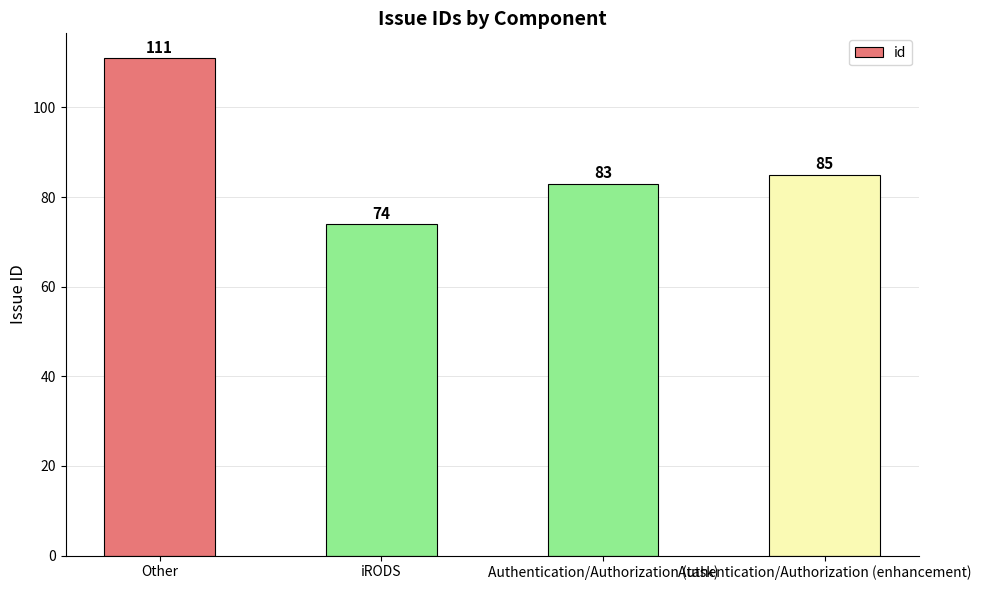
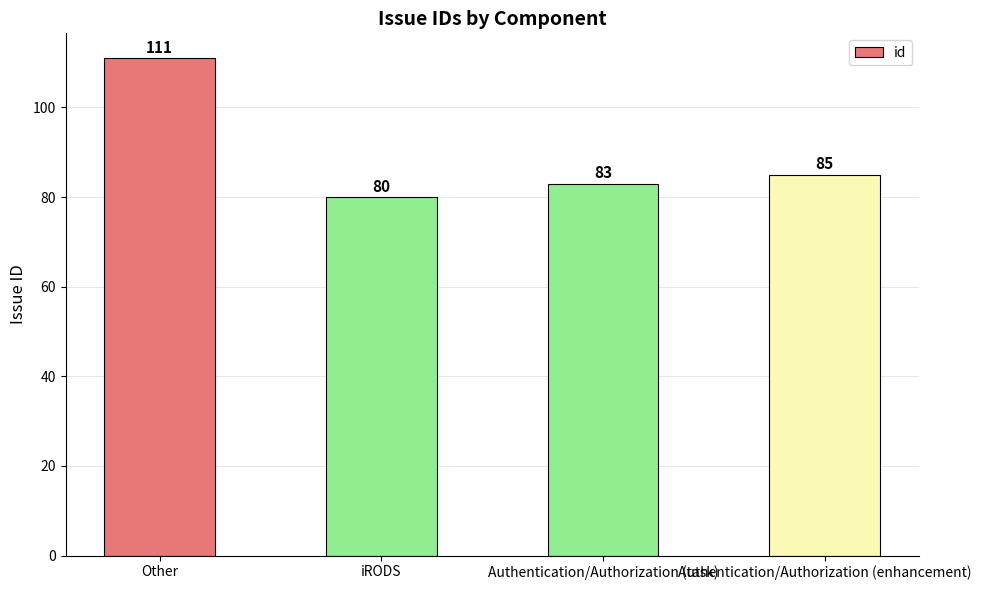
iRODS: 74 -> 80
